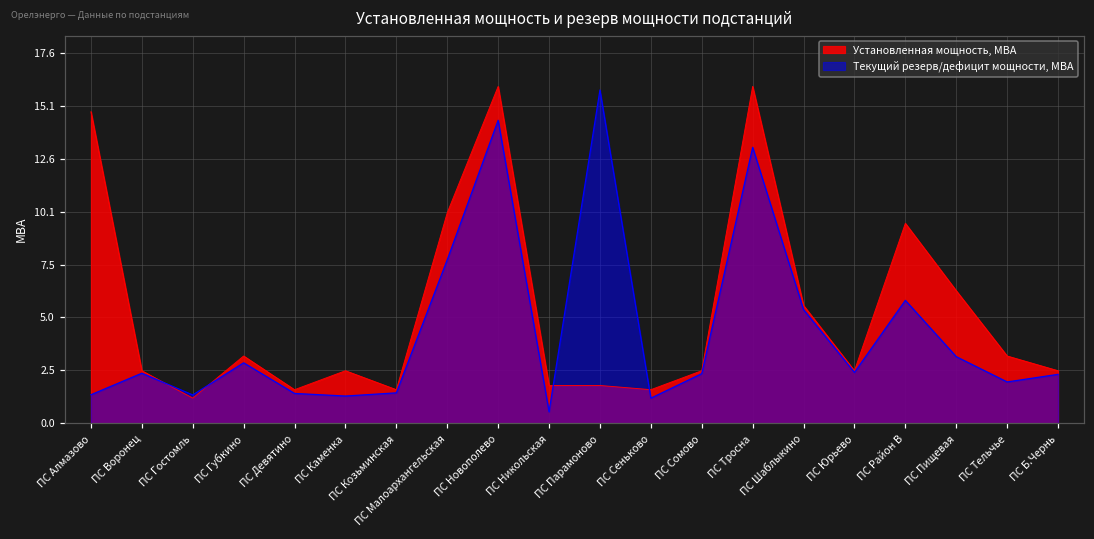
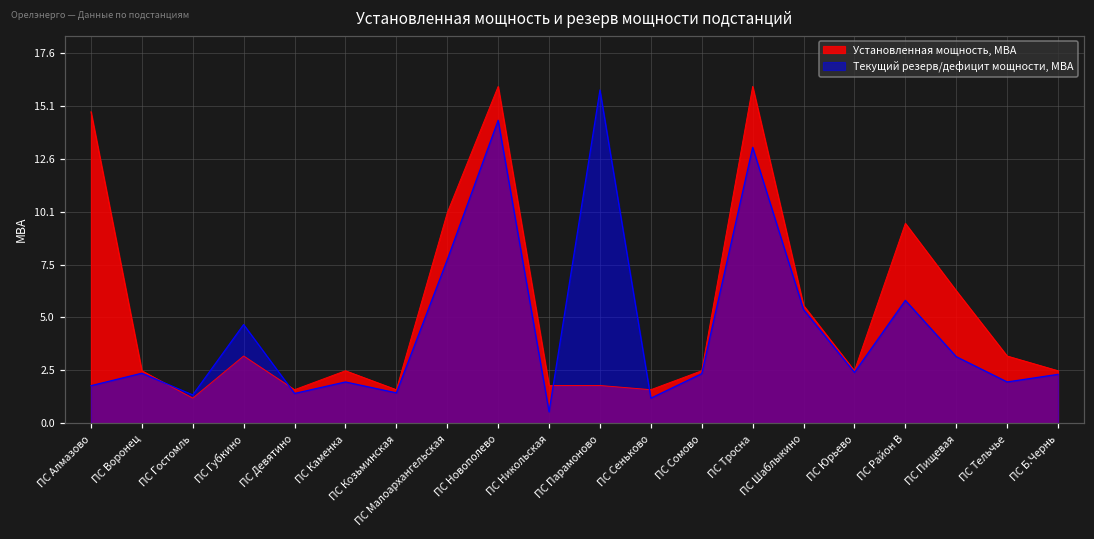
Текущий резерв/дефицит мощности, МВА, ПС Алмазово: 1.4 -> 1.8
Текущий резерв/дефицит мощности, МВА, ПС Губкино: 2.9 -> 4.7
Текущий резерв/дефицит мощности, МВА, ПС Каменка: 1.3 -> 2.0
